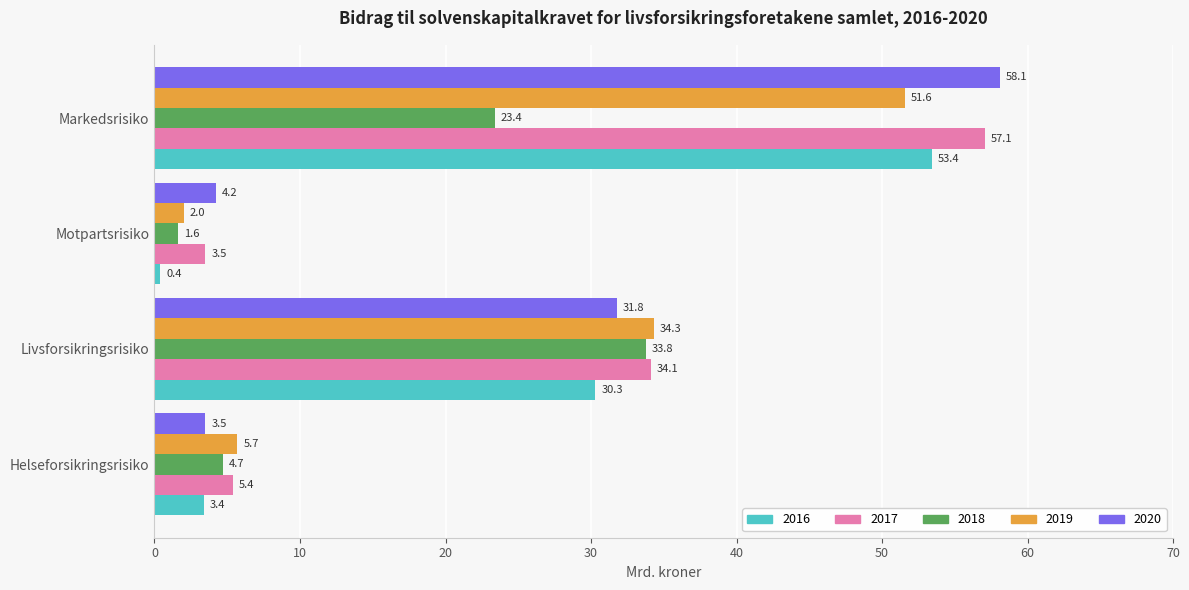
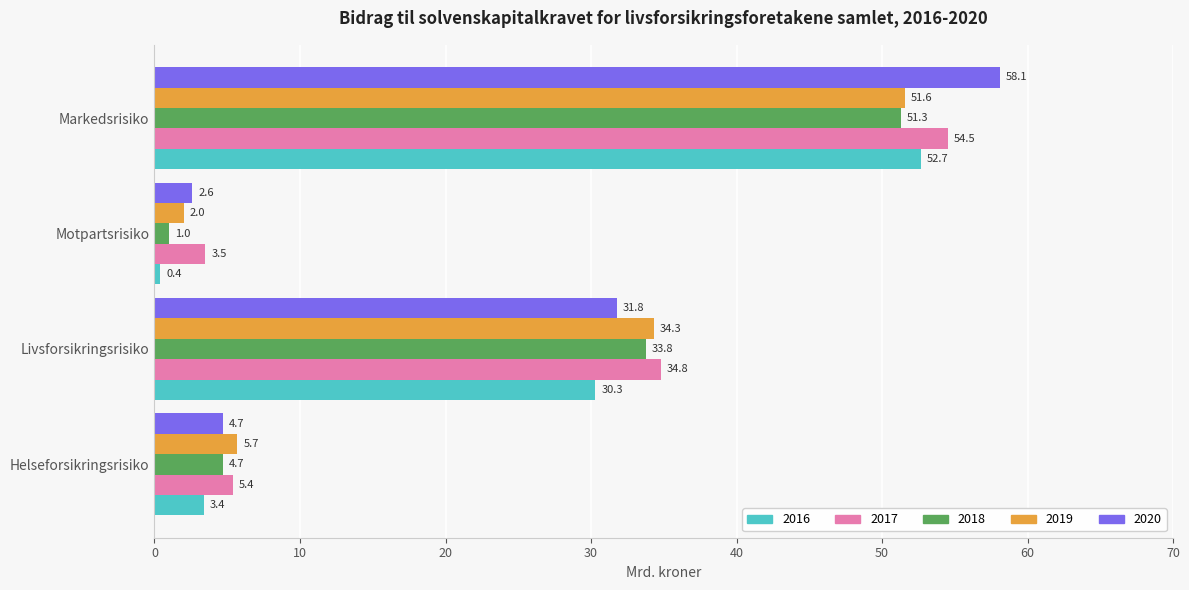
2018, Markedsrisiko: 23.4 -> 51.3
2017, Markedsrisiko: 57.1 -> 54.5
2016, Markedsrisiko: 53.4 -> 52.7
2020, Motpartsrisiko: 4.2 -> 2.6
2018, Motpartsrisiko: 1.6 -> 1.0
2017, Livsforsikringsrisiko: 34.1 -> 34.8
2020, Helseforsikringsrisiko: 3.5 -> 4.7
